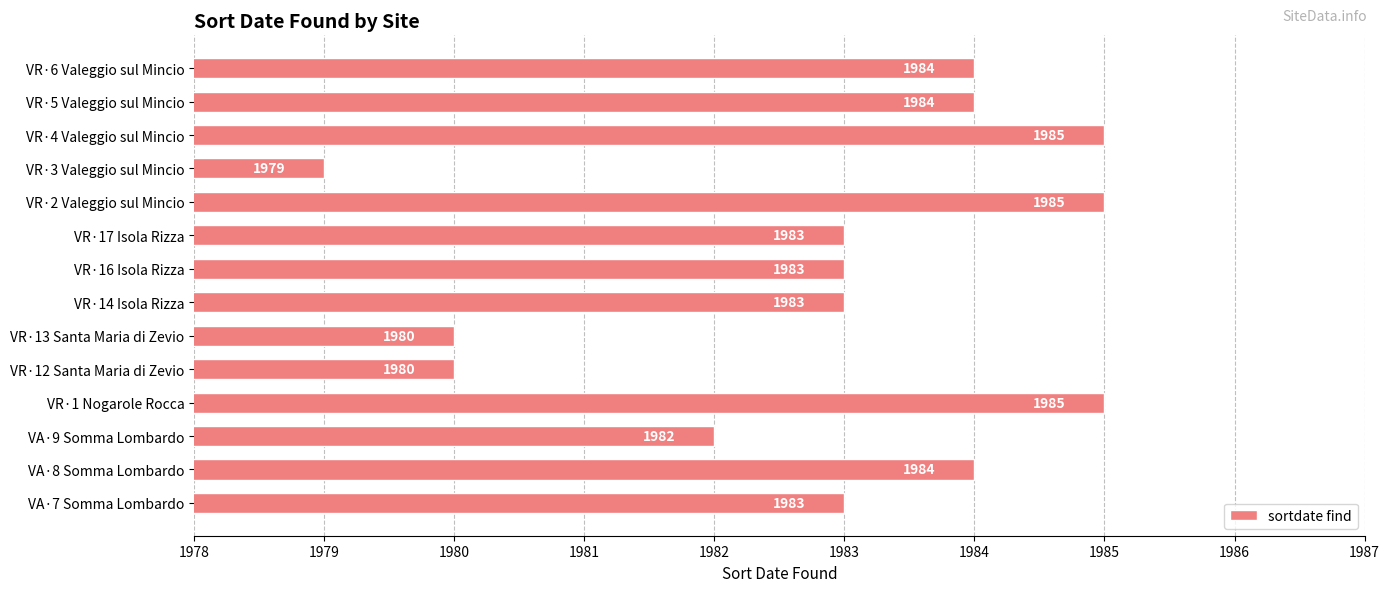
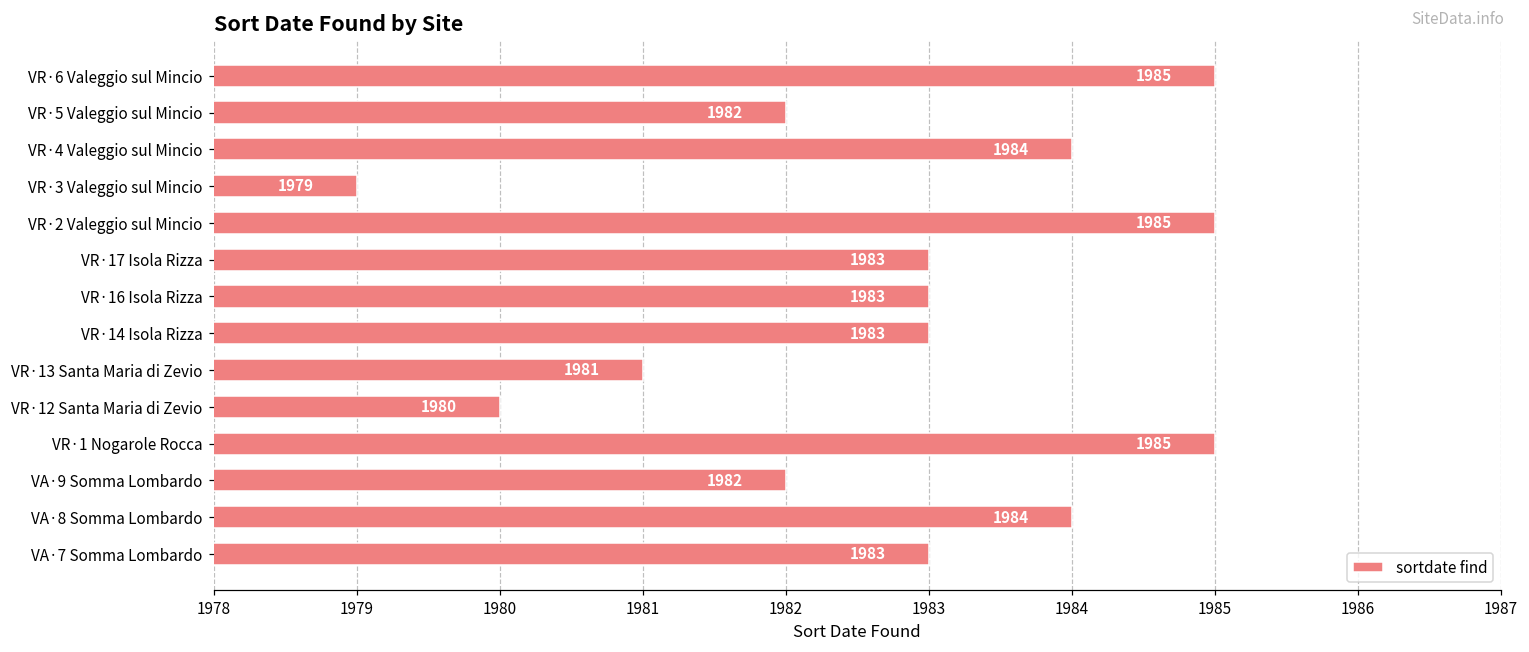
VR·6 Valeggio sul Mincio: 1984 -> 1985
VR·5 Valeggio sul Mincio: 1984 -> 1982
VR·4 Valeggio sul Mincio: 1985 -> 1984
VR·13 Santa Maria di Zevio: 1980 -> 1981
